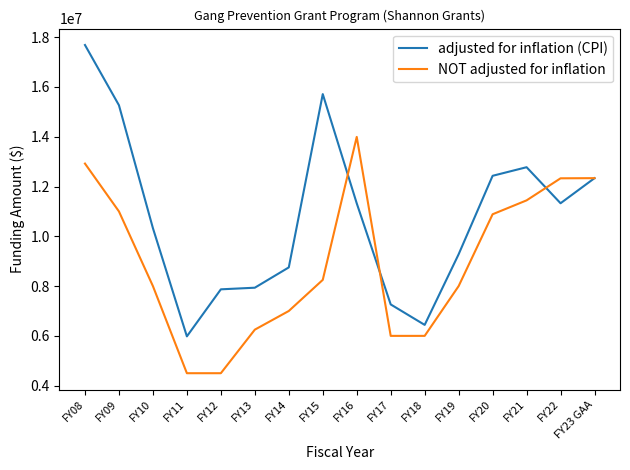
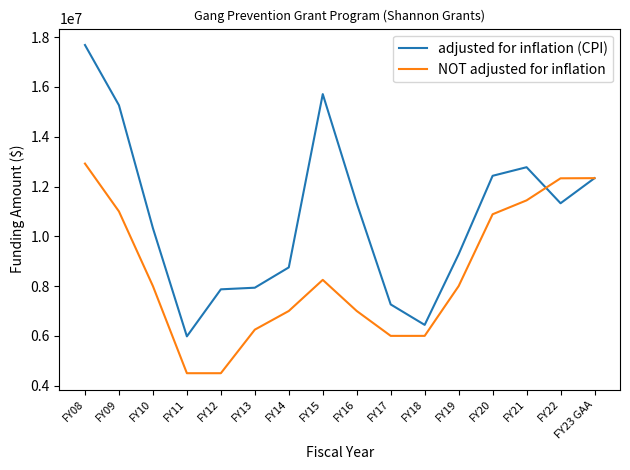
NOT adjusted for inflation, FY16: 14000000 -> 7000000
